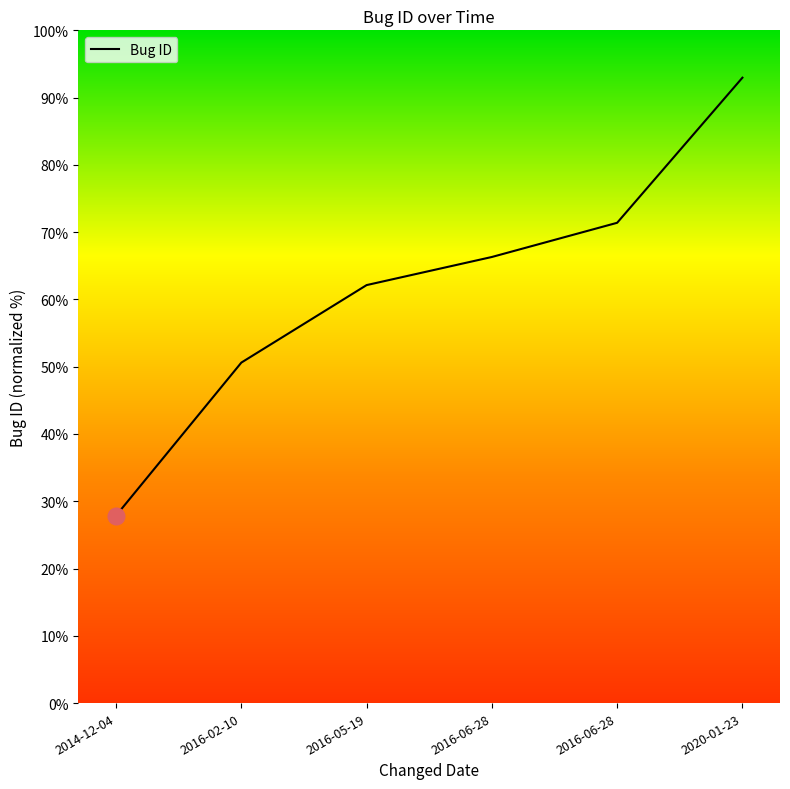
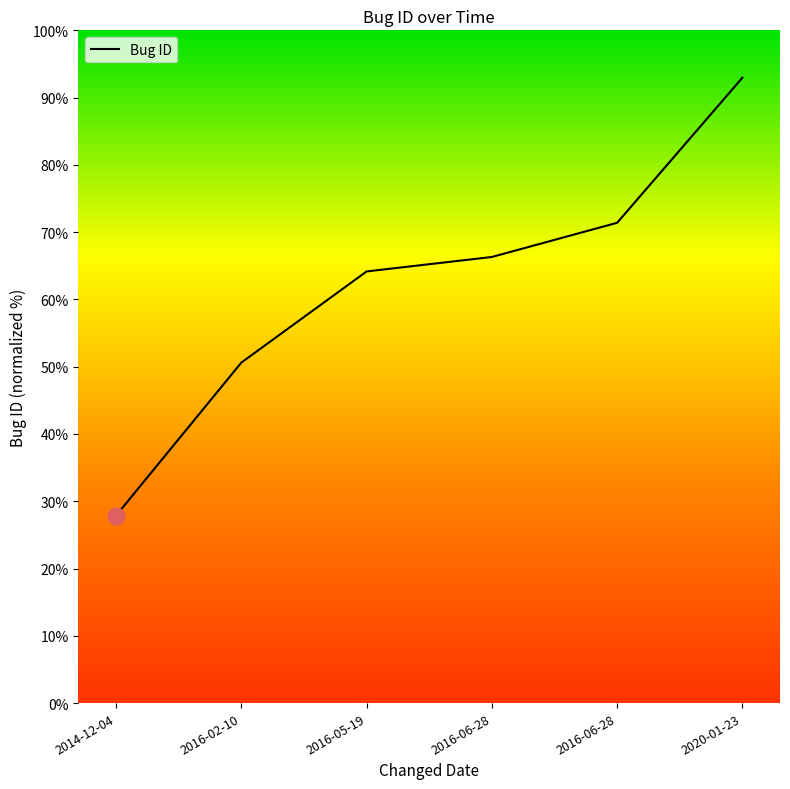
Bug ID, 2016-05-19: 62% -> 64%
